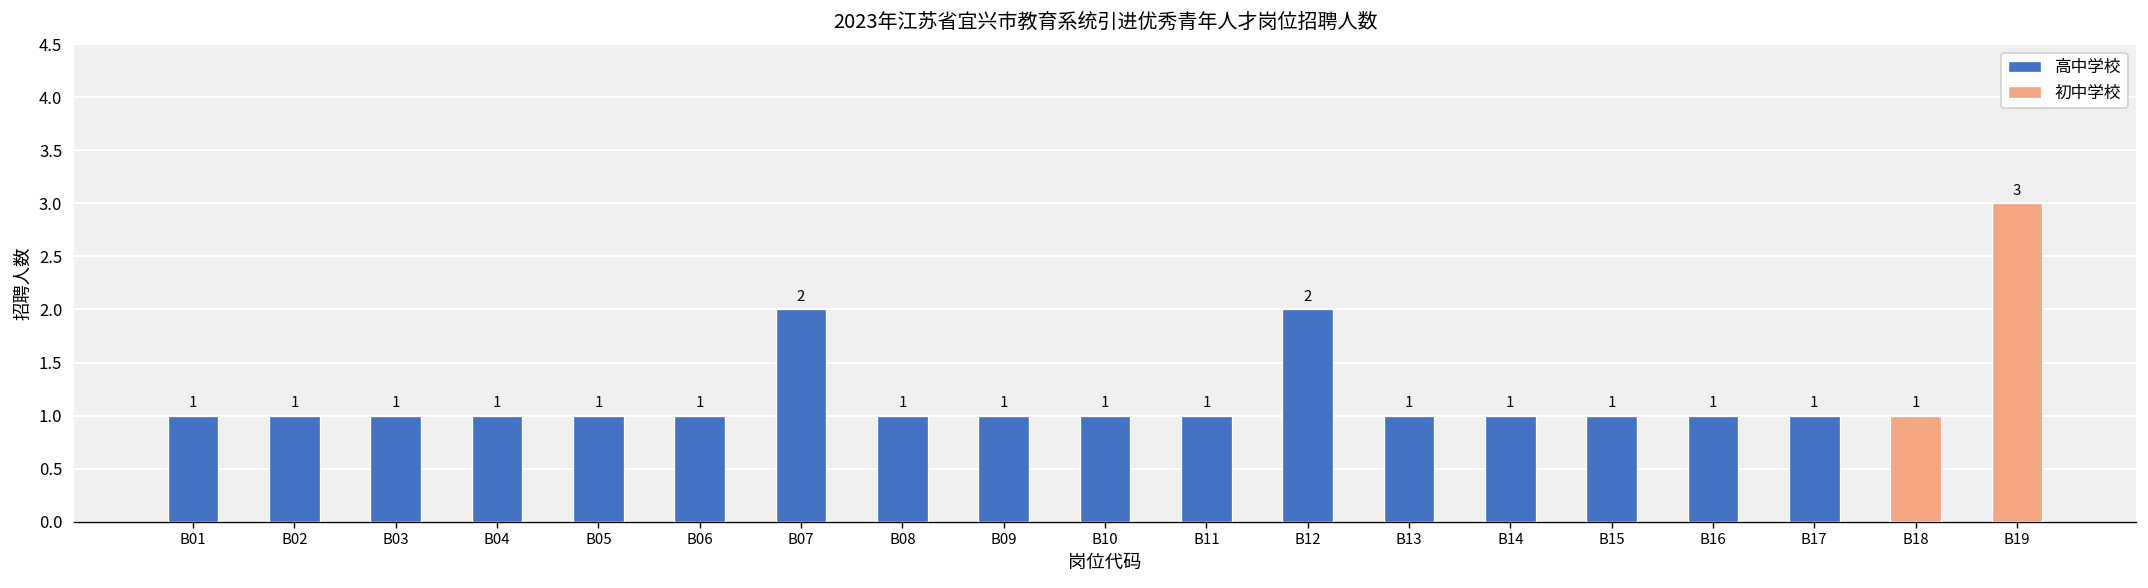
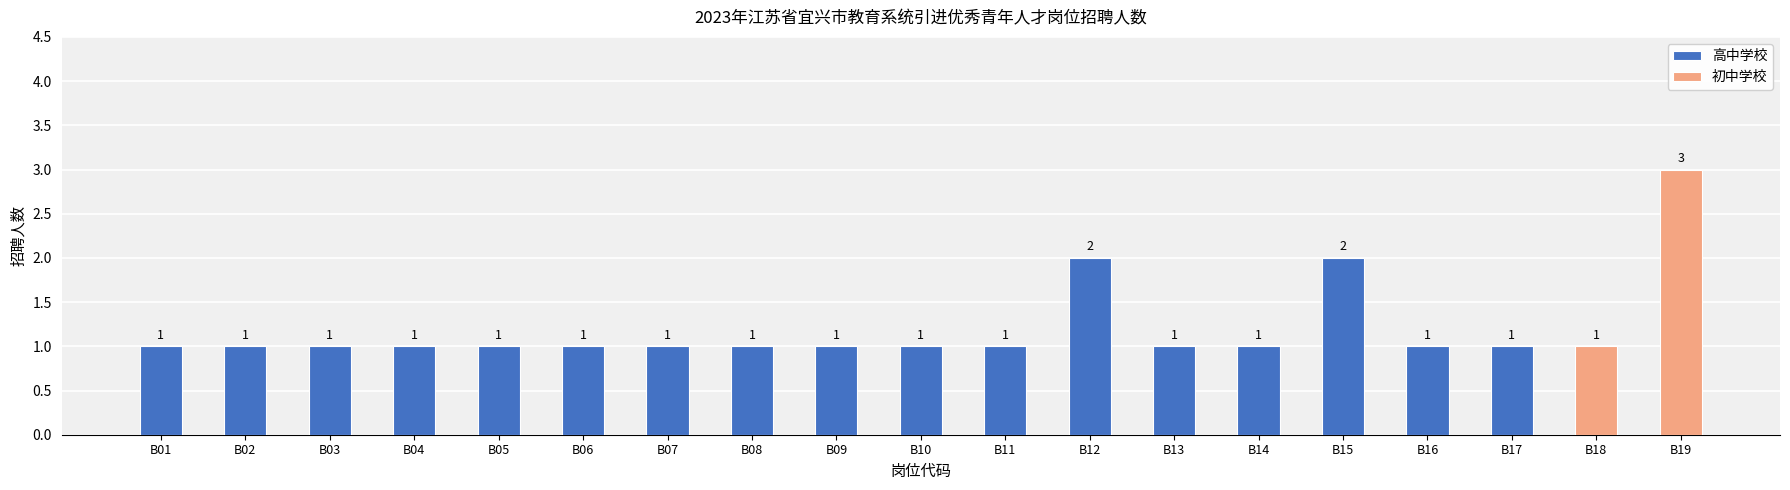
高中学校, B07: 2 -> 1
高中学校, B15: 1 -> 2
